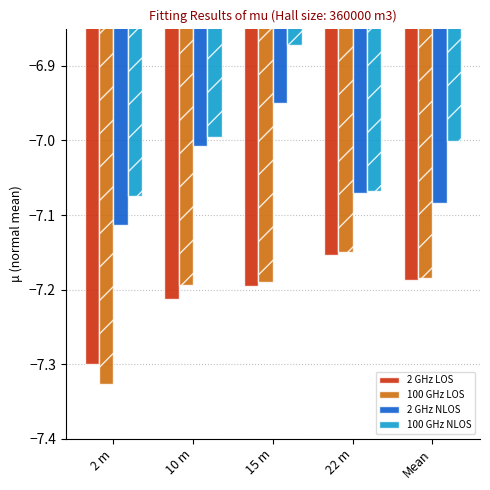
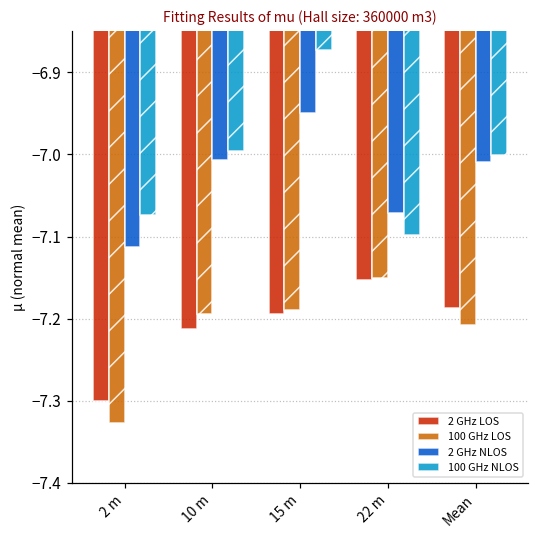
100 GHz NLOS, 22 m: -7.07 -> -7.10
100 GHz LOS, Mean: -7.19 -> -7.21
2 GHz NLOS, Mean: -7.08 -> -7.01
